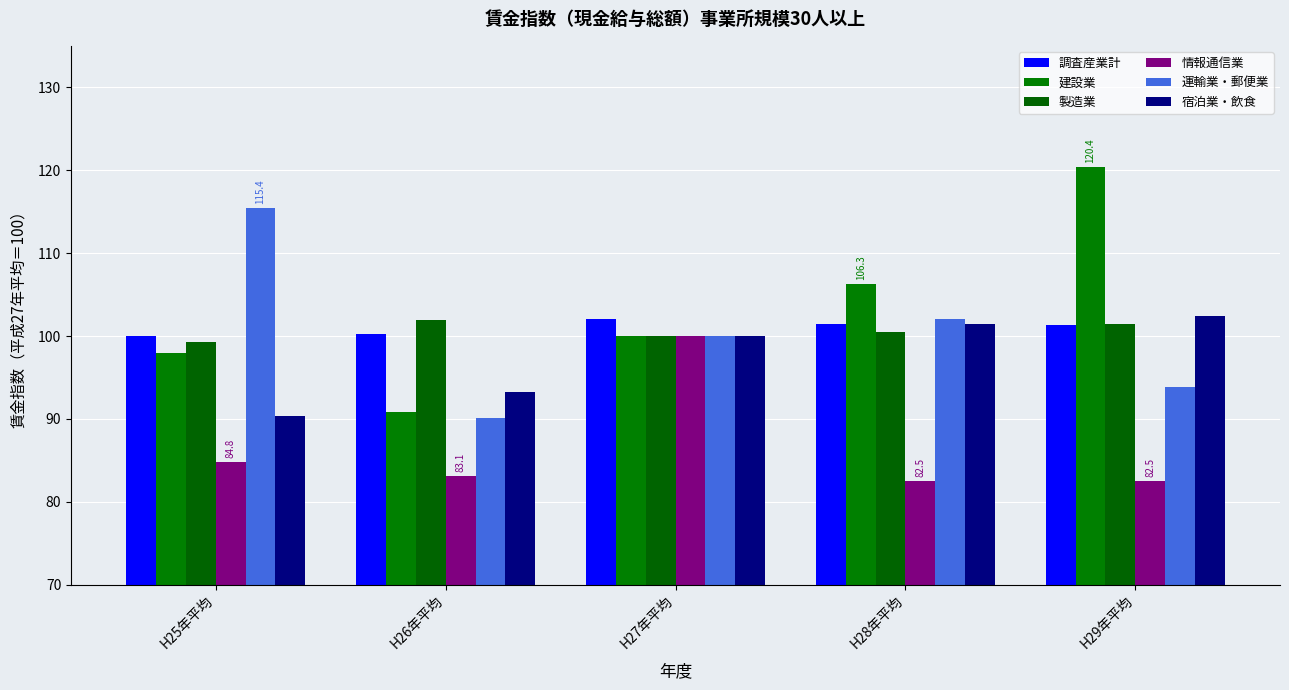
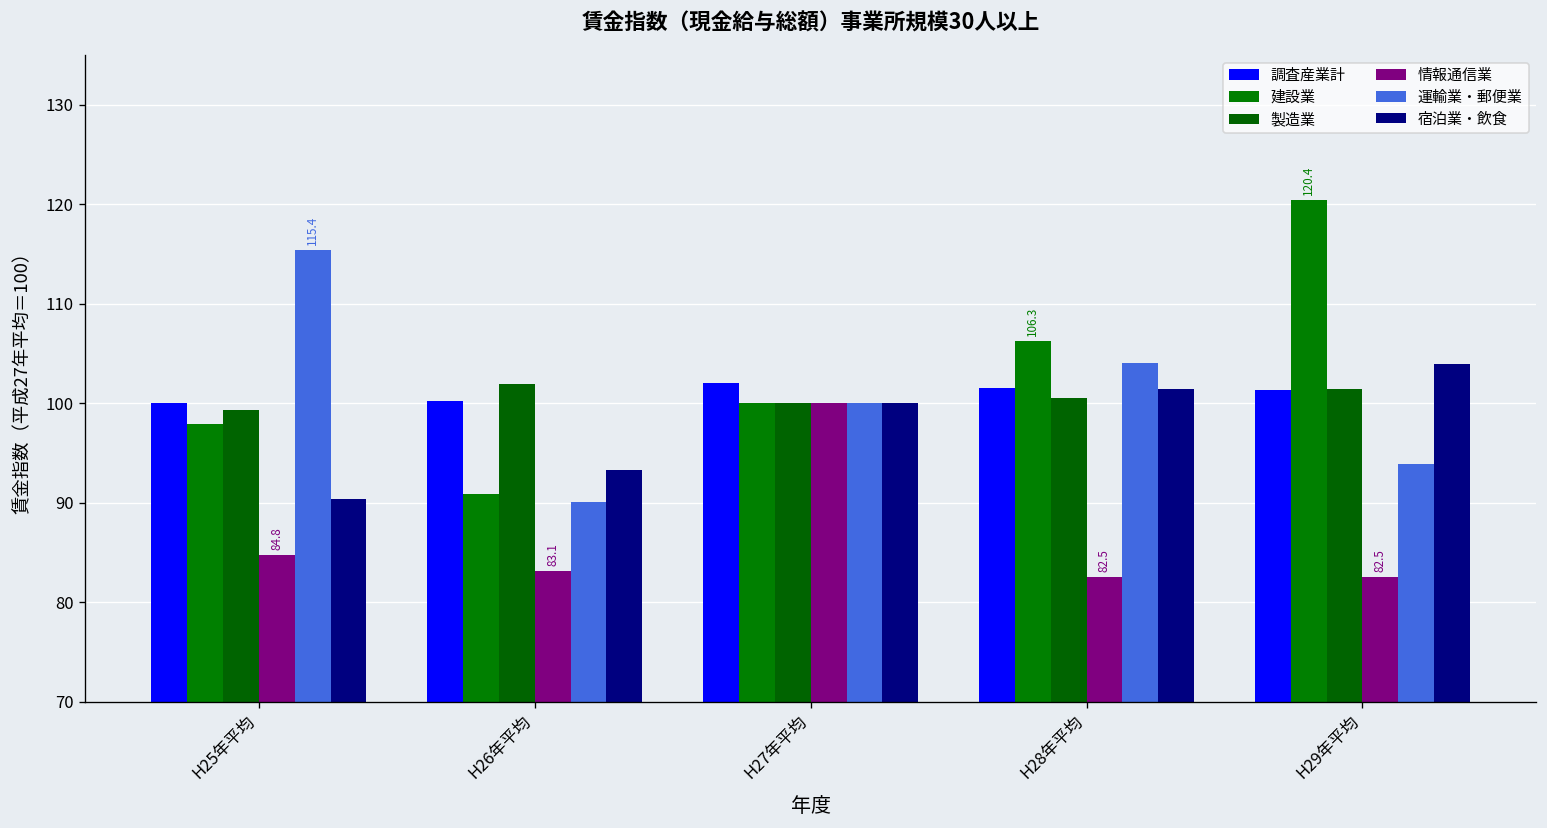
運輸業・郵便業, H28年平均: 102 -> 104
宿泊業・飲食, H29年平均: 102 -> 104
